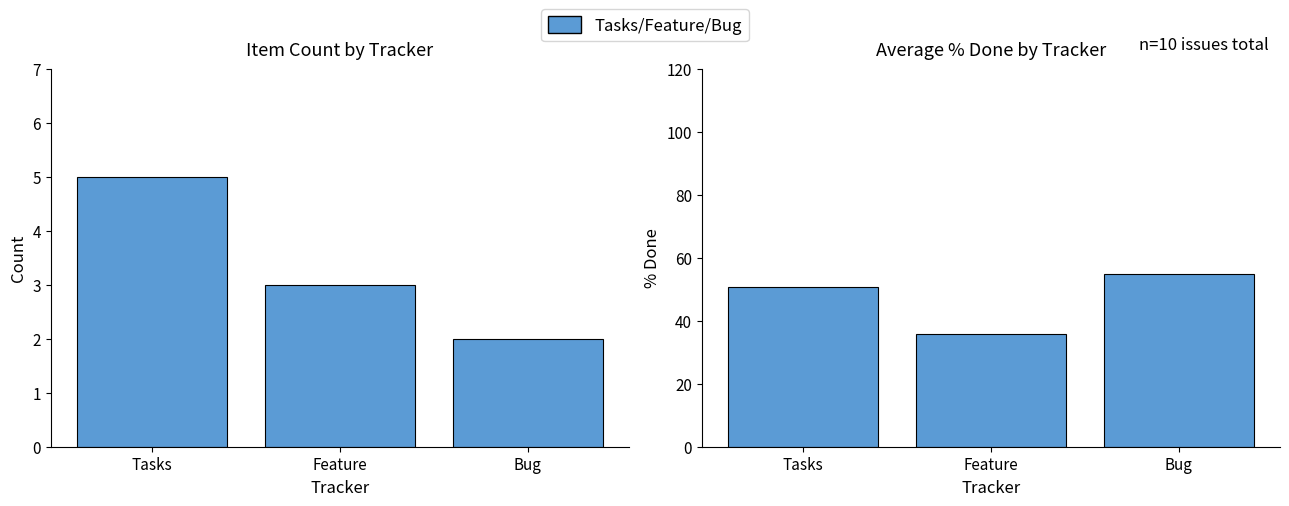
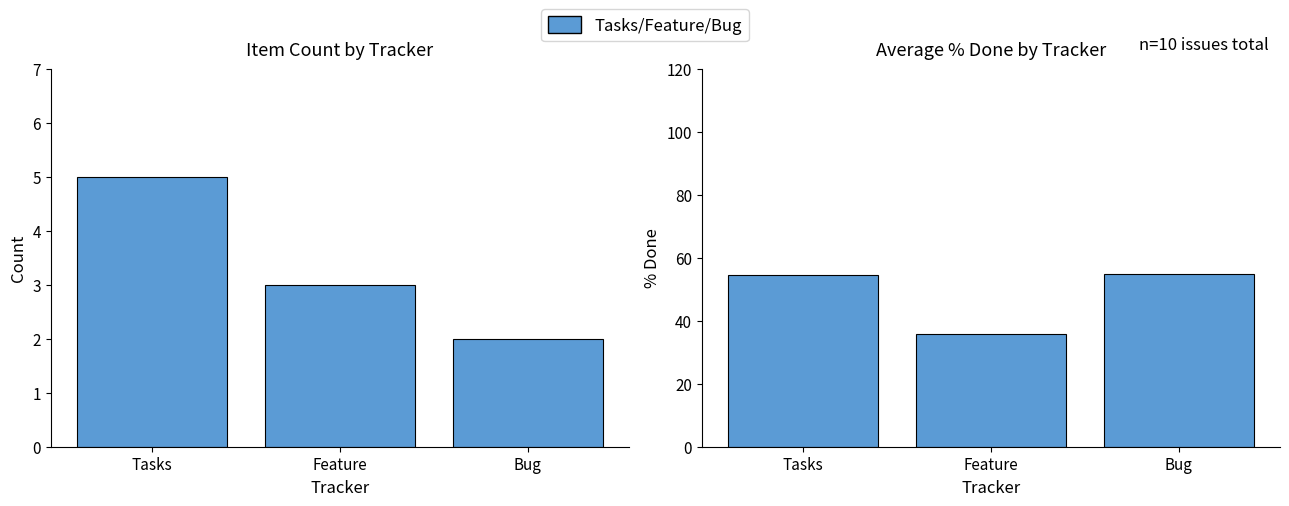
Average % Done by Tracker, Tasks: 51 -> 55
